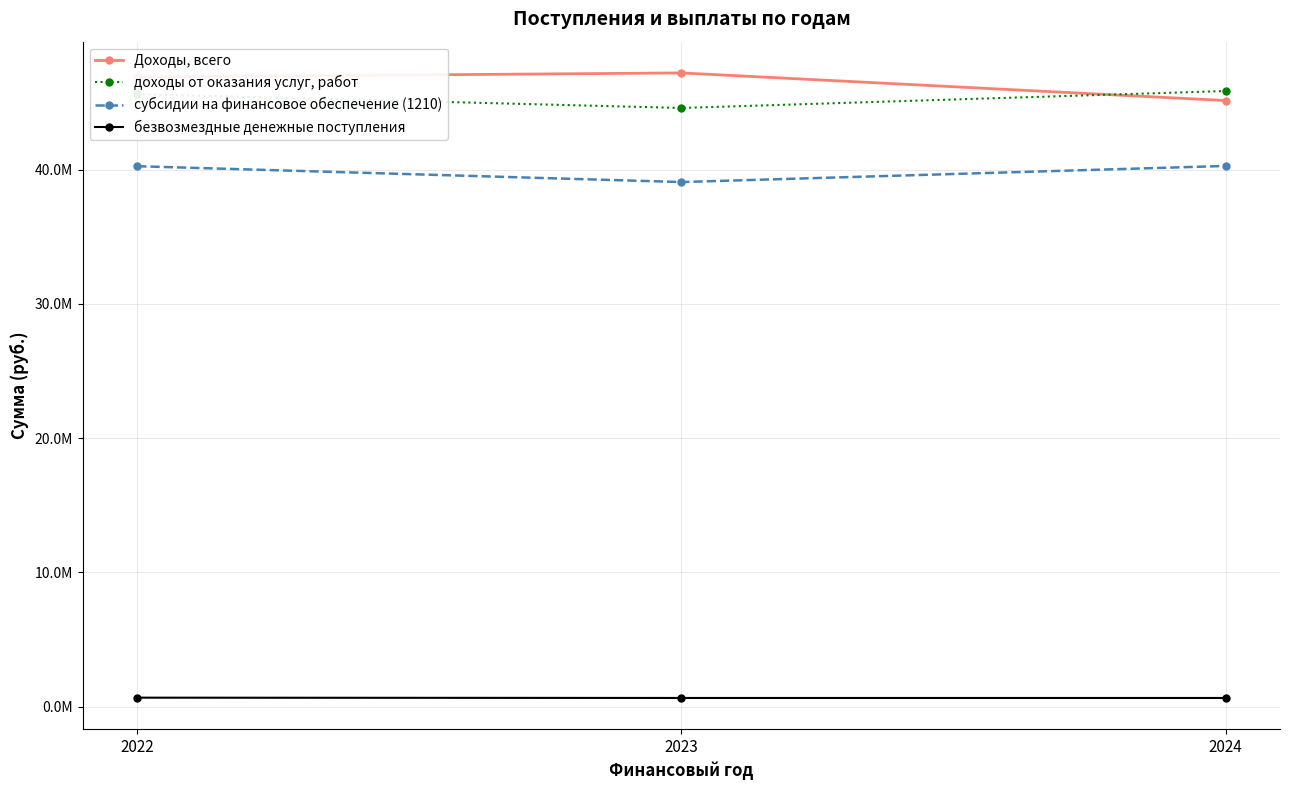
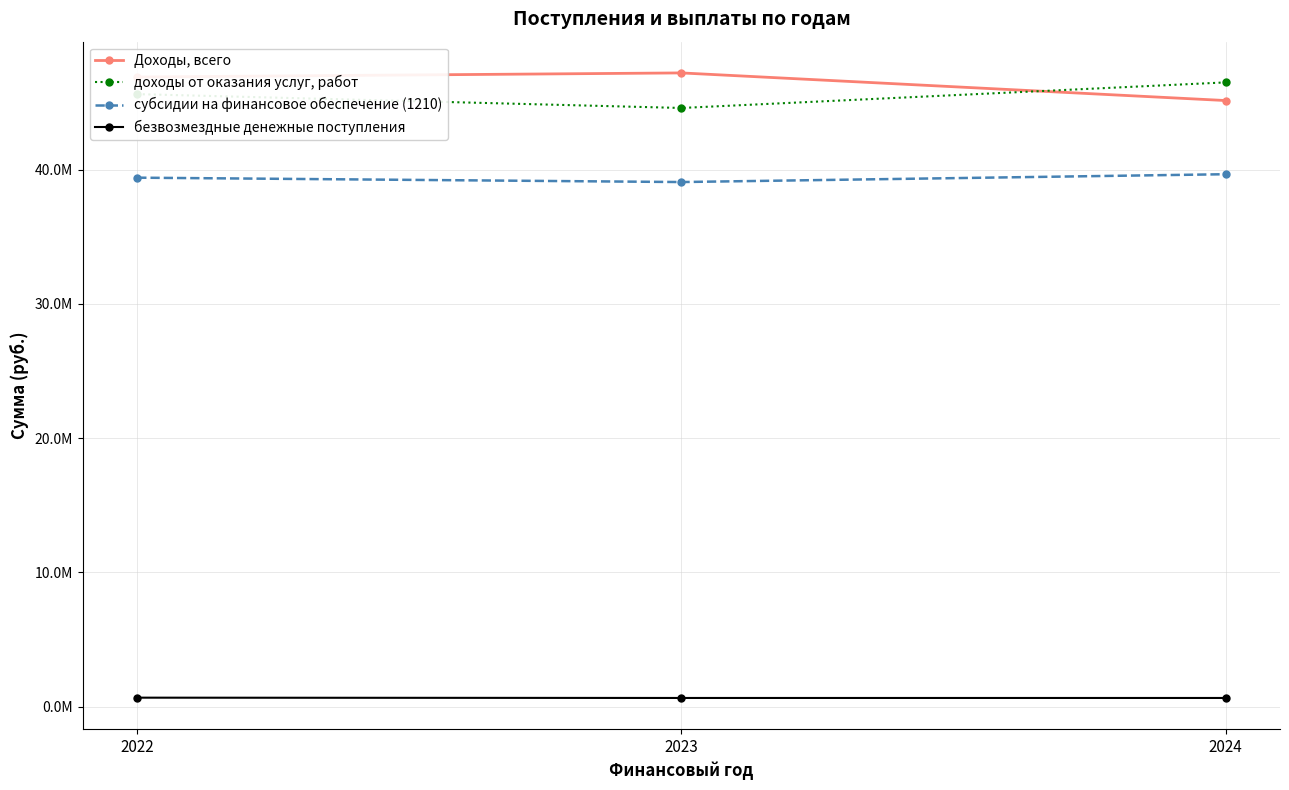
субсидии на финансовое обеспечение (1210), 2022: 40300000 -> 39400000
доходы от оказания услуг, работ, 2024: 45900000 -> 46500000
субсидии на финансовое обеспечение (1210), 2024: 40300000 -> 39700000
